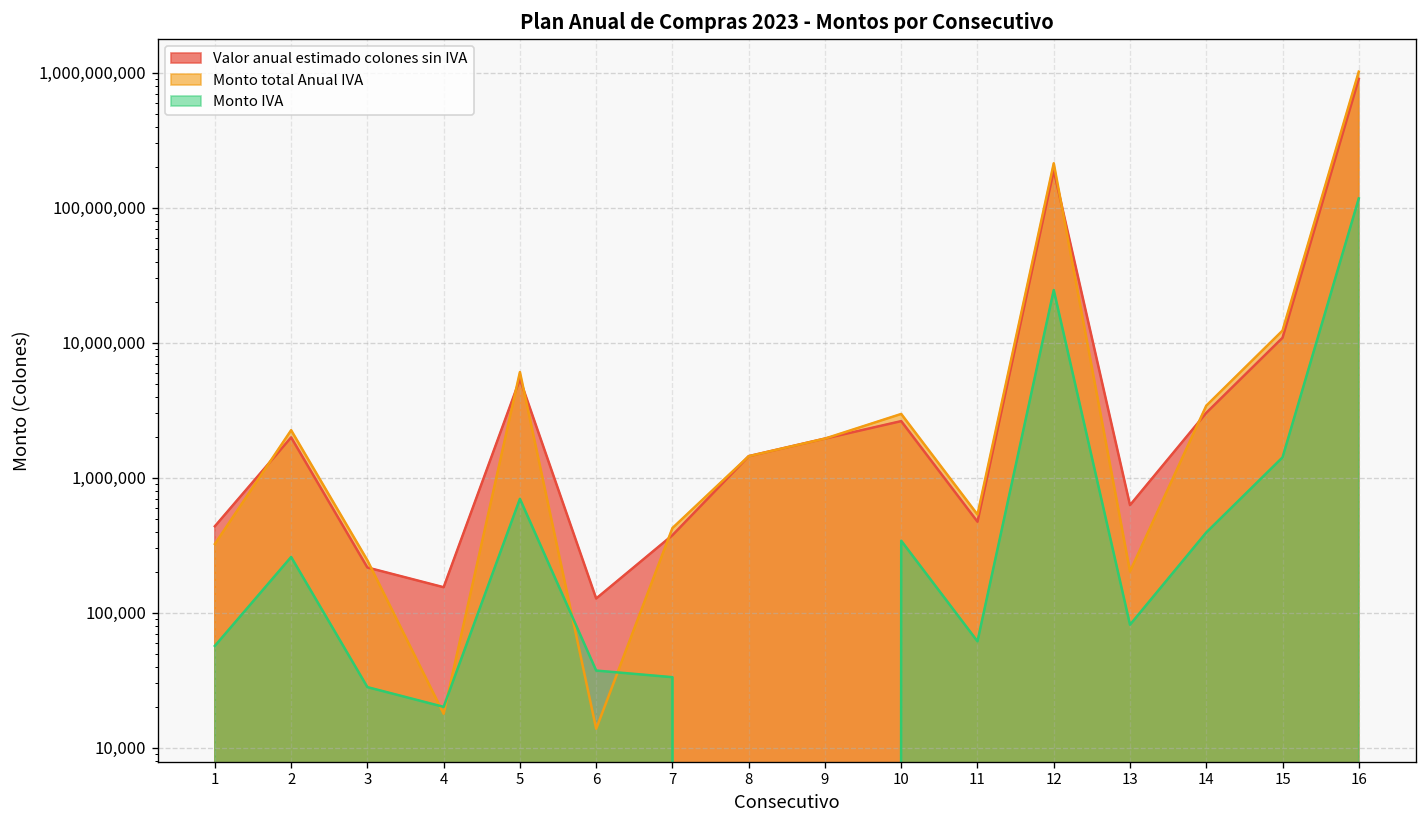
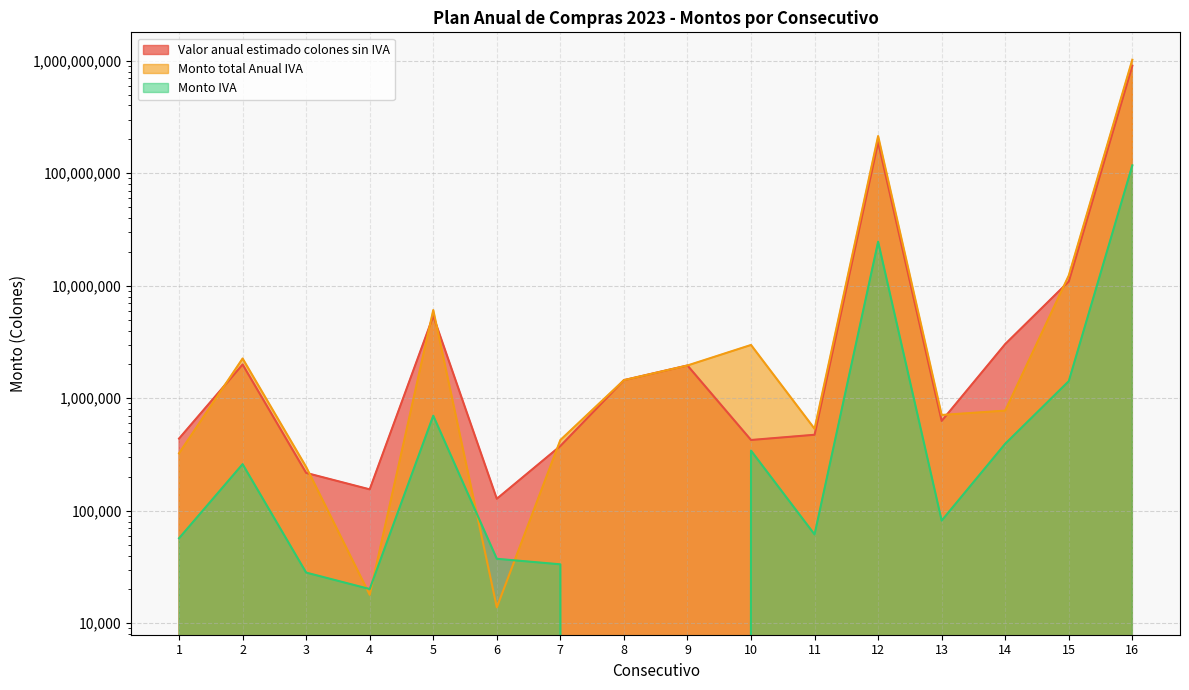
Valor anual estimado colones sin IVA, 10: 2,600,000 -> 430,000
Monto total Anual IVA, 13: 200,000 -> 700,000
Monto total Anual IVA, 14: 3,400,000 -> 800,000
